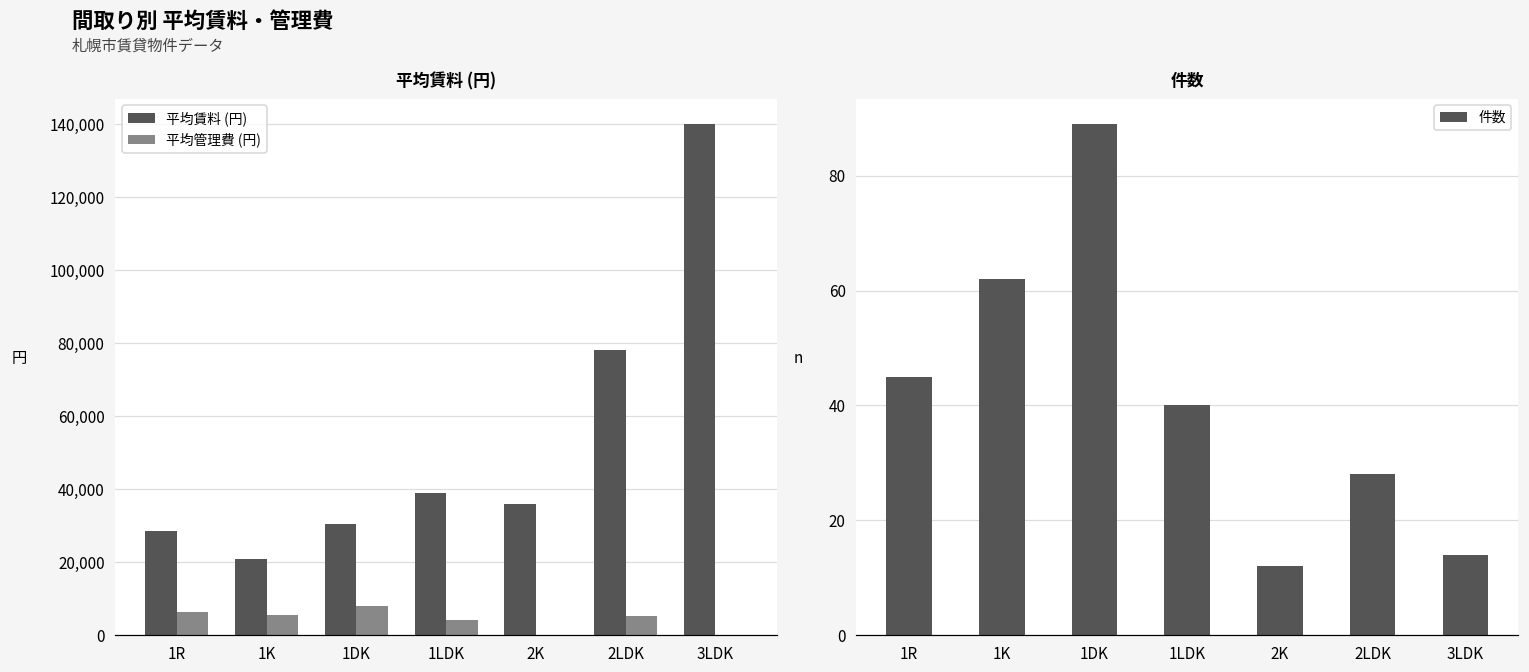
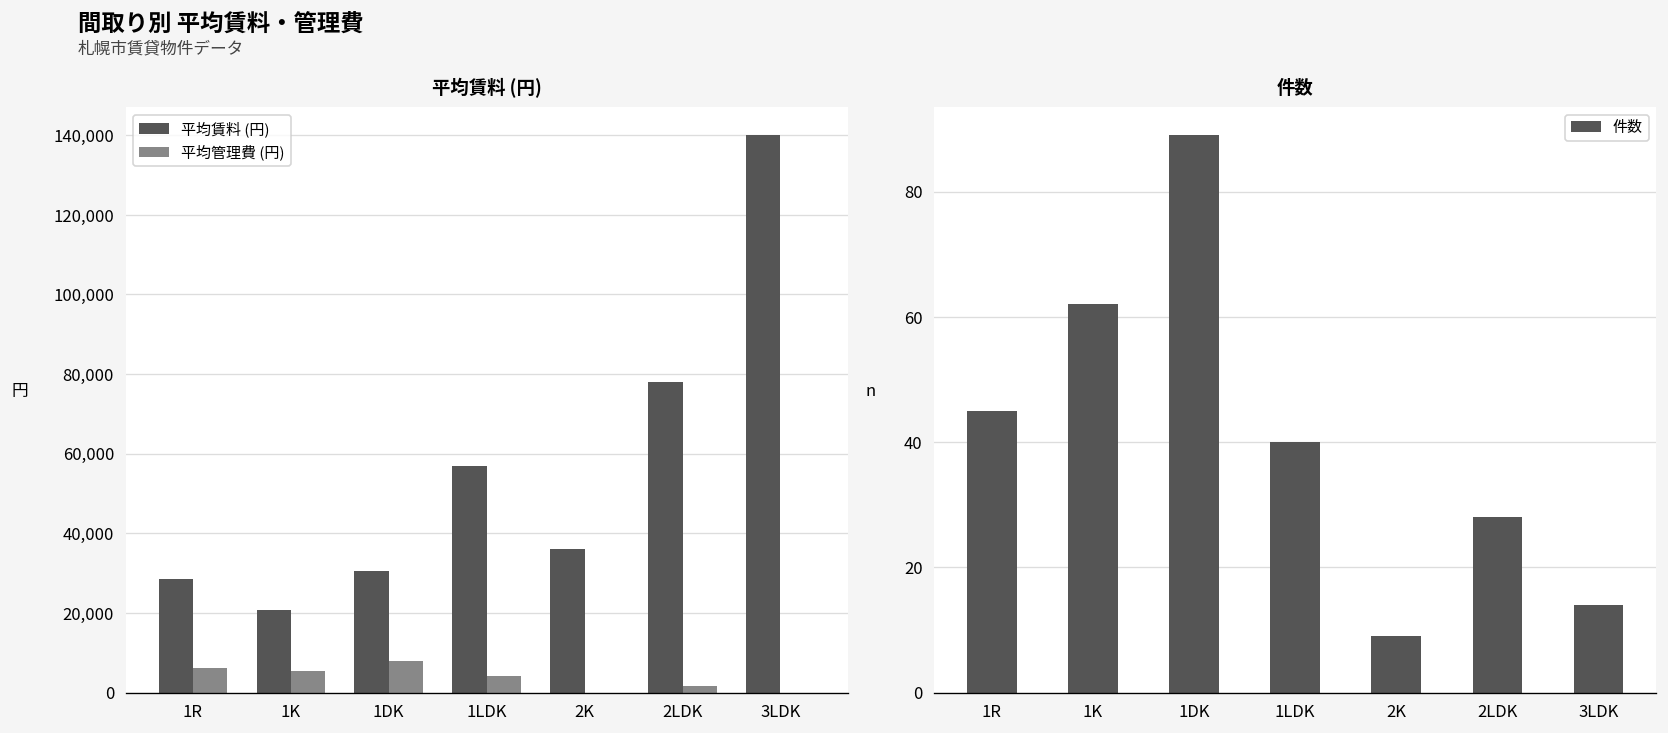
平均賃料 (円), 平均賃料 (円), 1LDK: 39,000 -> 57,000
平均賃料 (円), 平均管理費 (円), 2LDK: 5,000 -> 2,000
件数, 2K: 12 -> 9
